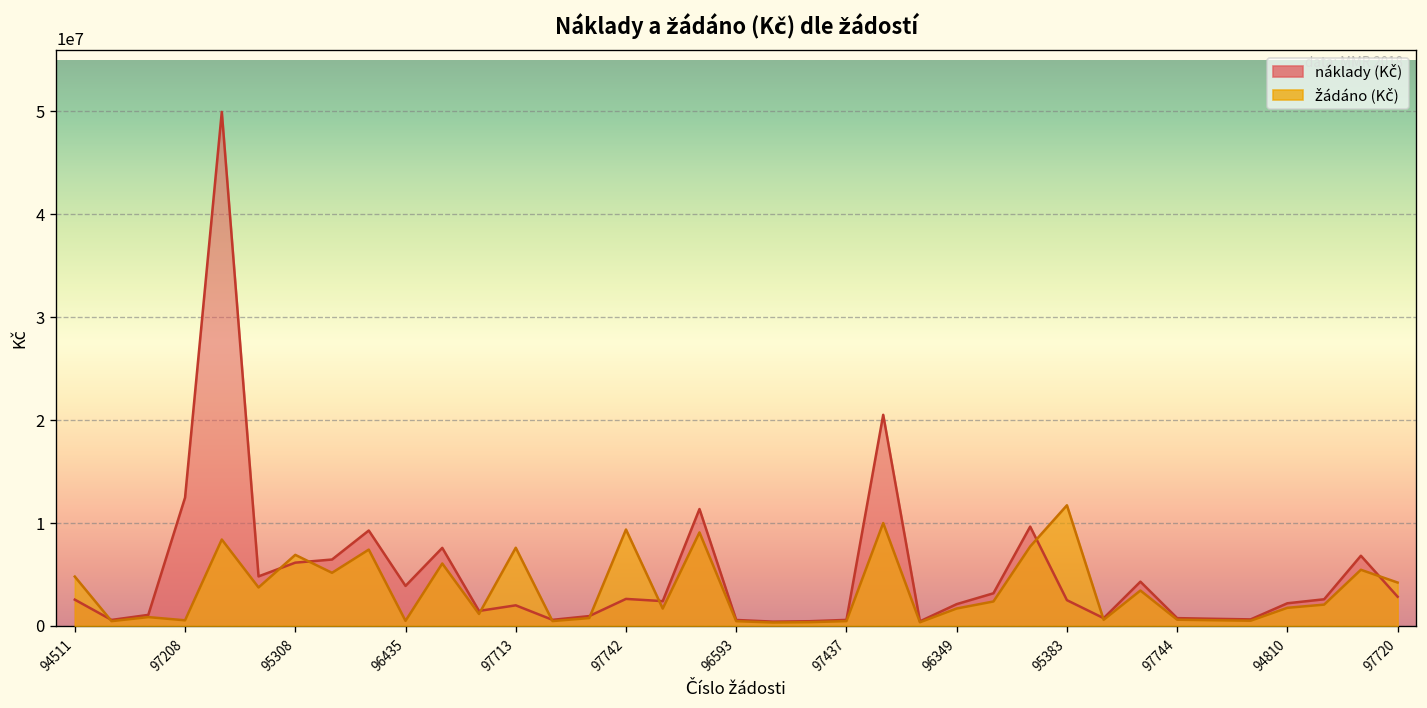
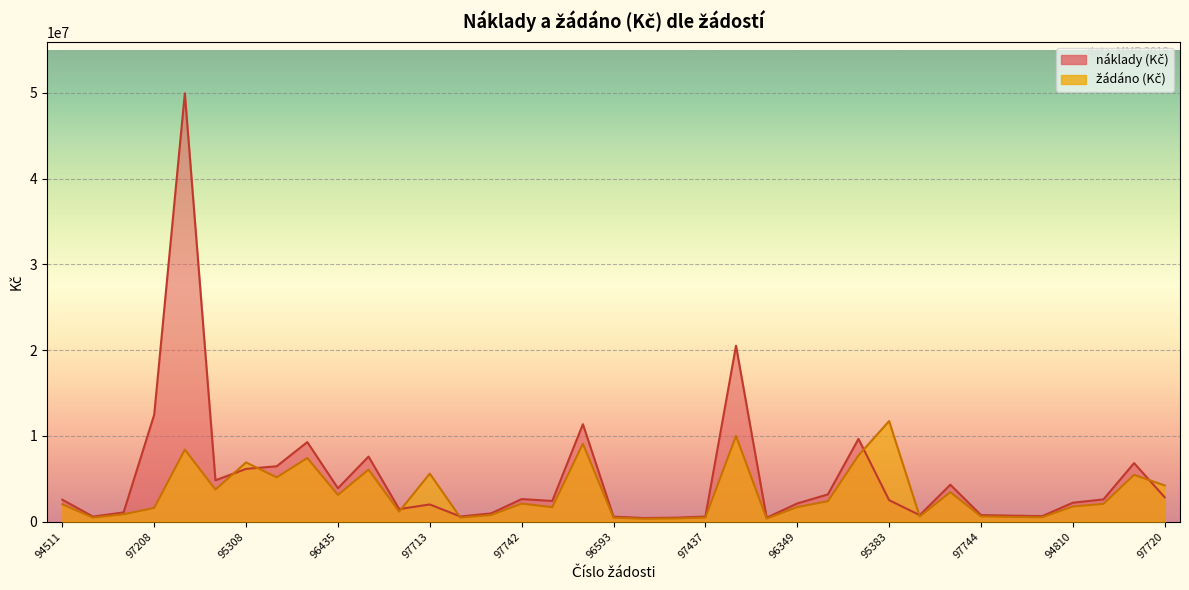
žádáno (Kč), 94511: 5000000 -> 2000000
žádáno (Kč), 97208: 1000000 -> 2000000
žádáno (Kč), 96435: 0 -> 3000000
žádáno (Kč), 97713: 8000000 -> 6000000
žádáno (Kč), 97742: 9000000 -> 2000000
